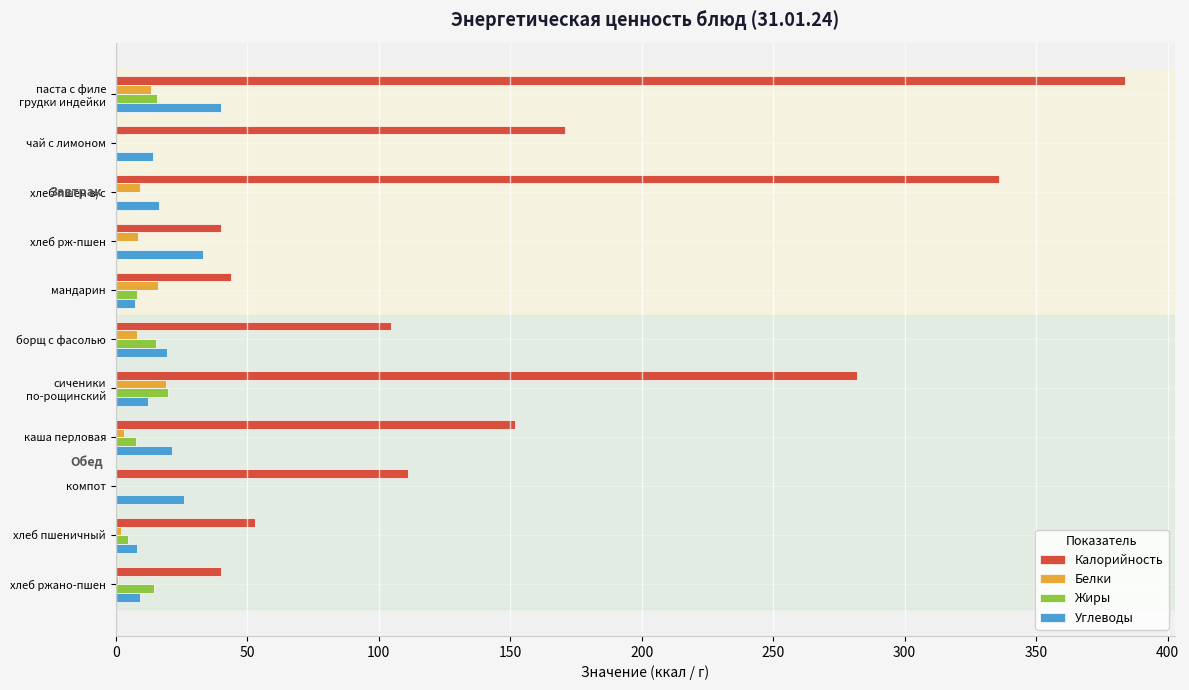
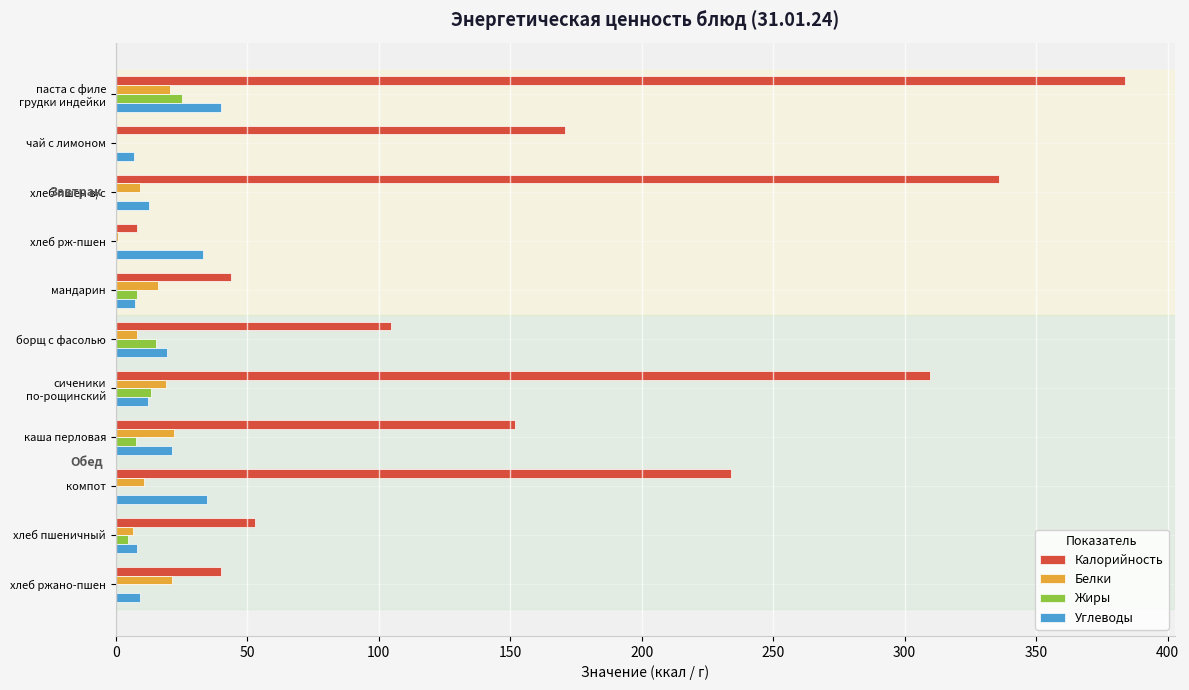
Белки, паста с филе грудки индейки: 14 -> 21
Жиры, паста с филе грудки индейки: 16 -> 25
Углеводы, чай с лимоном: 14 -> 7
Углеводы, хлеб пшен в/с: 16 -> 13
Калорийность, хлеб рж-пшен: 40 -> 8
Белки, хлеб рж-пшен: 8 -> 1
Калорийность, сиченики по-рощинский: 282 -> 310
Жиры, сиченики по-рощинский: 20 -> 13
Белки, каша перловая: 3 -> 22
Калорийность, компот: 111 -> 234
Белки, компот: 0 -> 11
Углеводы, компот: 26 -> 35
Белки, хлеб пшеничный: 2 -> 7
Белки, хлеб ржано-пшен: 1 -> 21
Жиры, хлеб ржано-пшен: 15 -> 0
